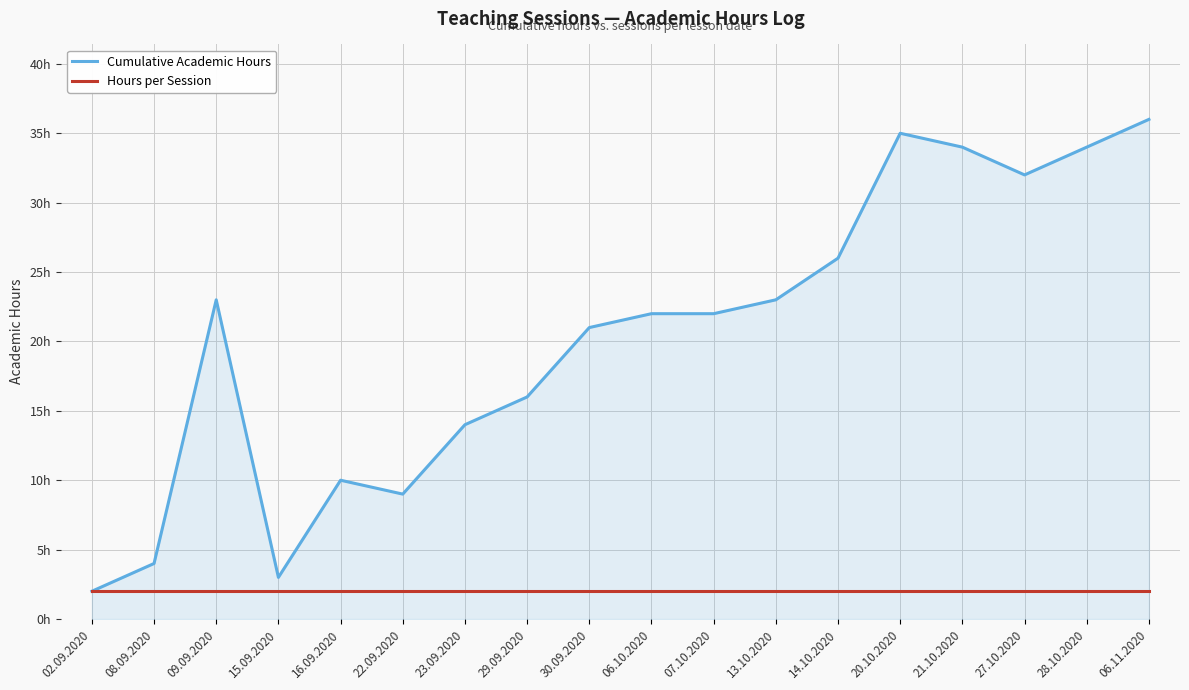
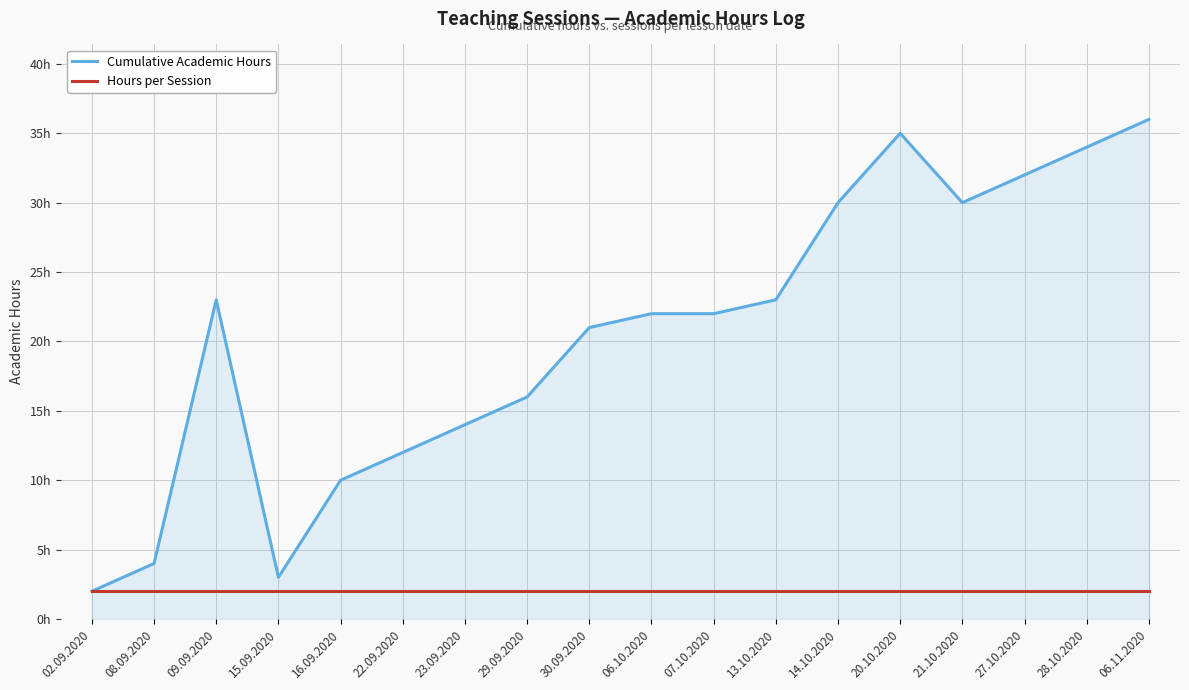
Cumulative Academic Hours, 22.09.2020: 9h -> 12h
Cumulative Academic Hours, 14.10.2020: 26h -> 30h
Cumulative Academic Hours, 21.10.2020: 34h -> 30h
